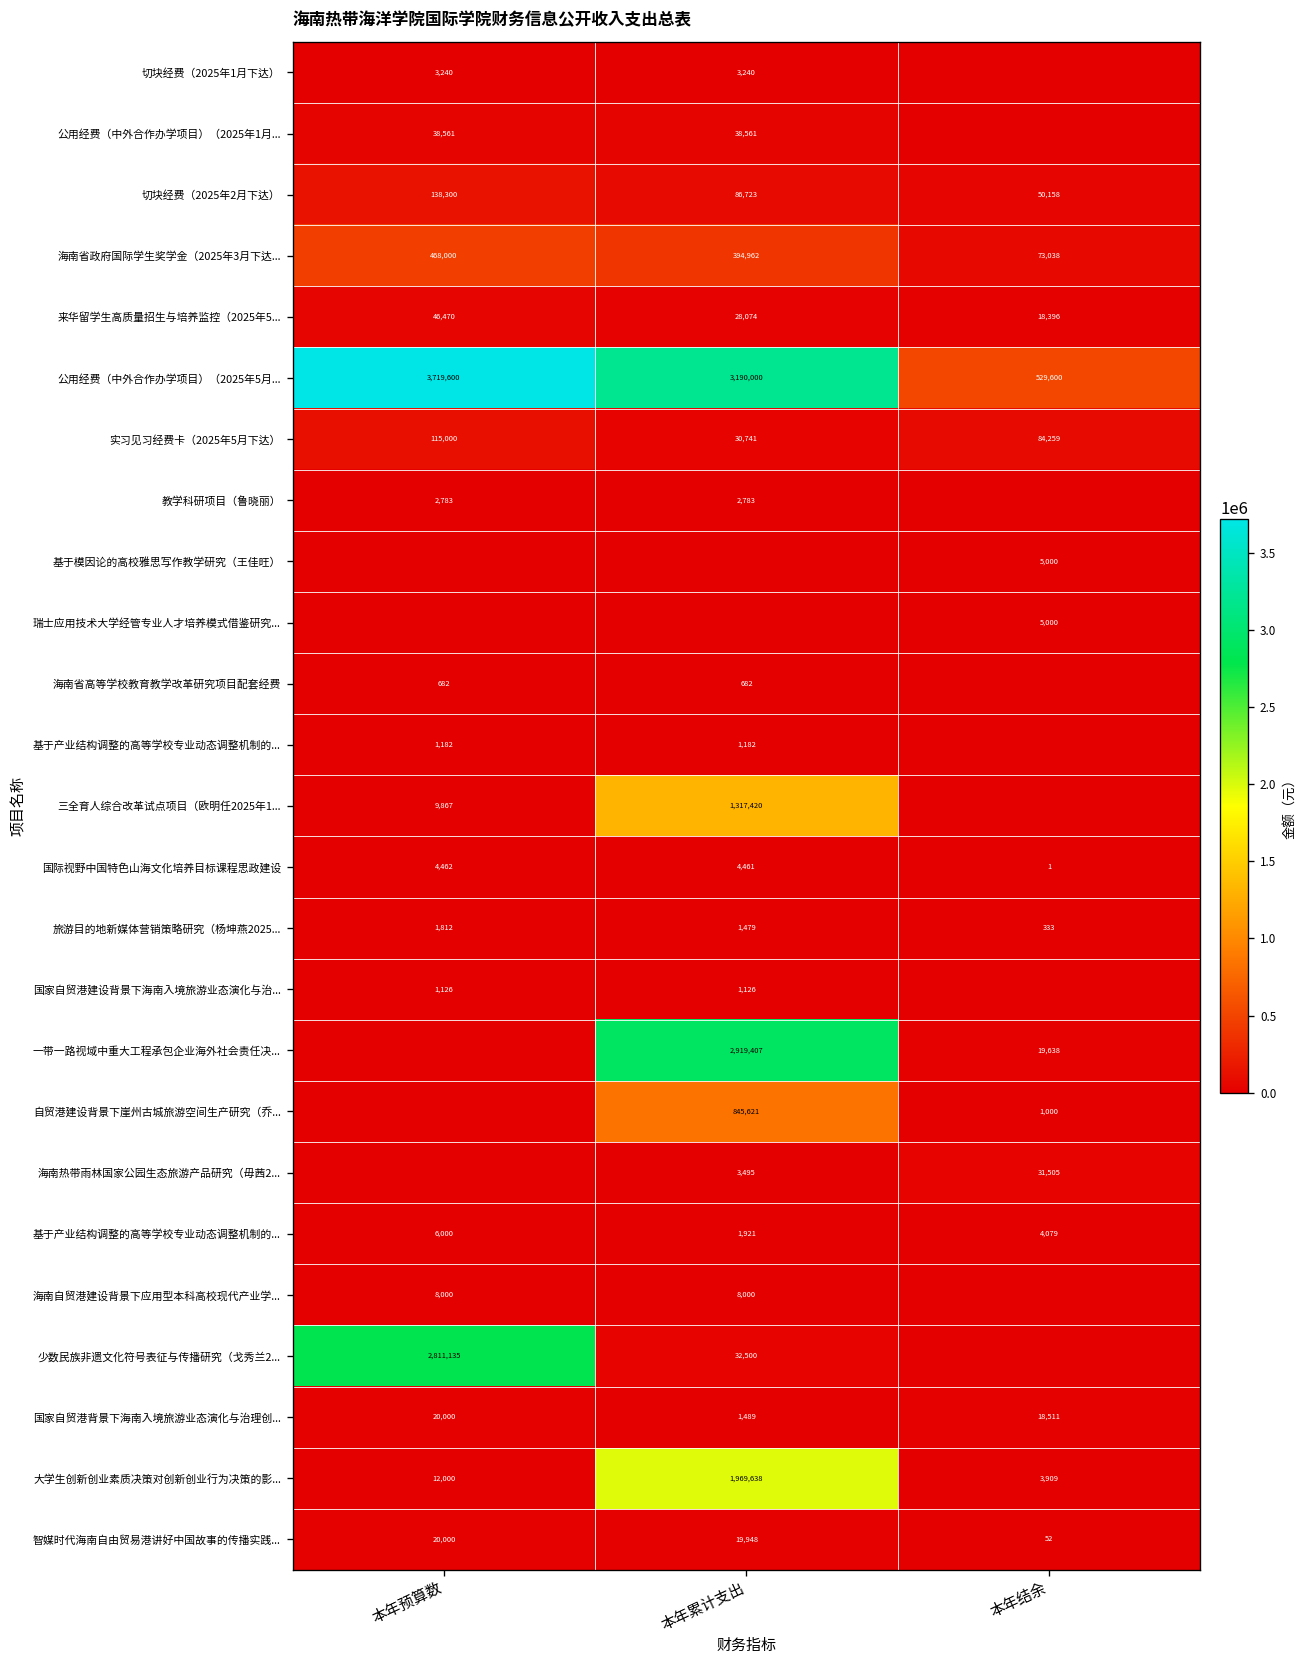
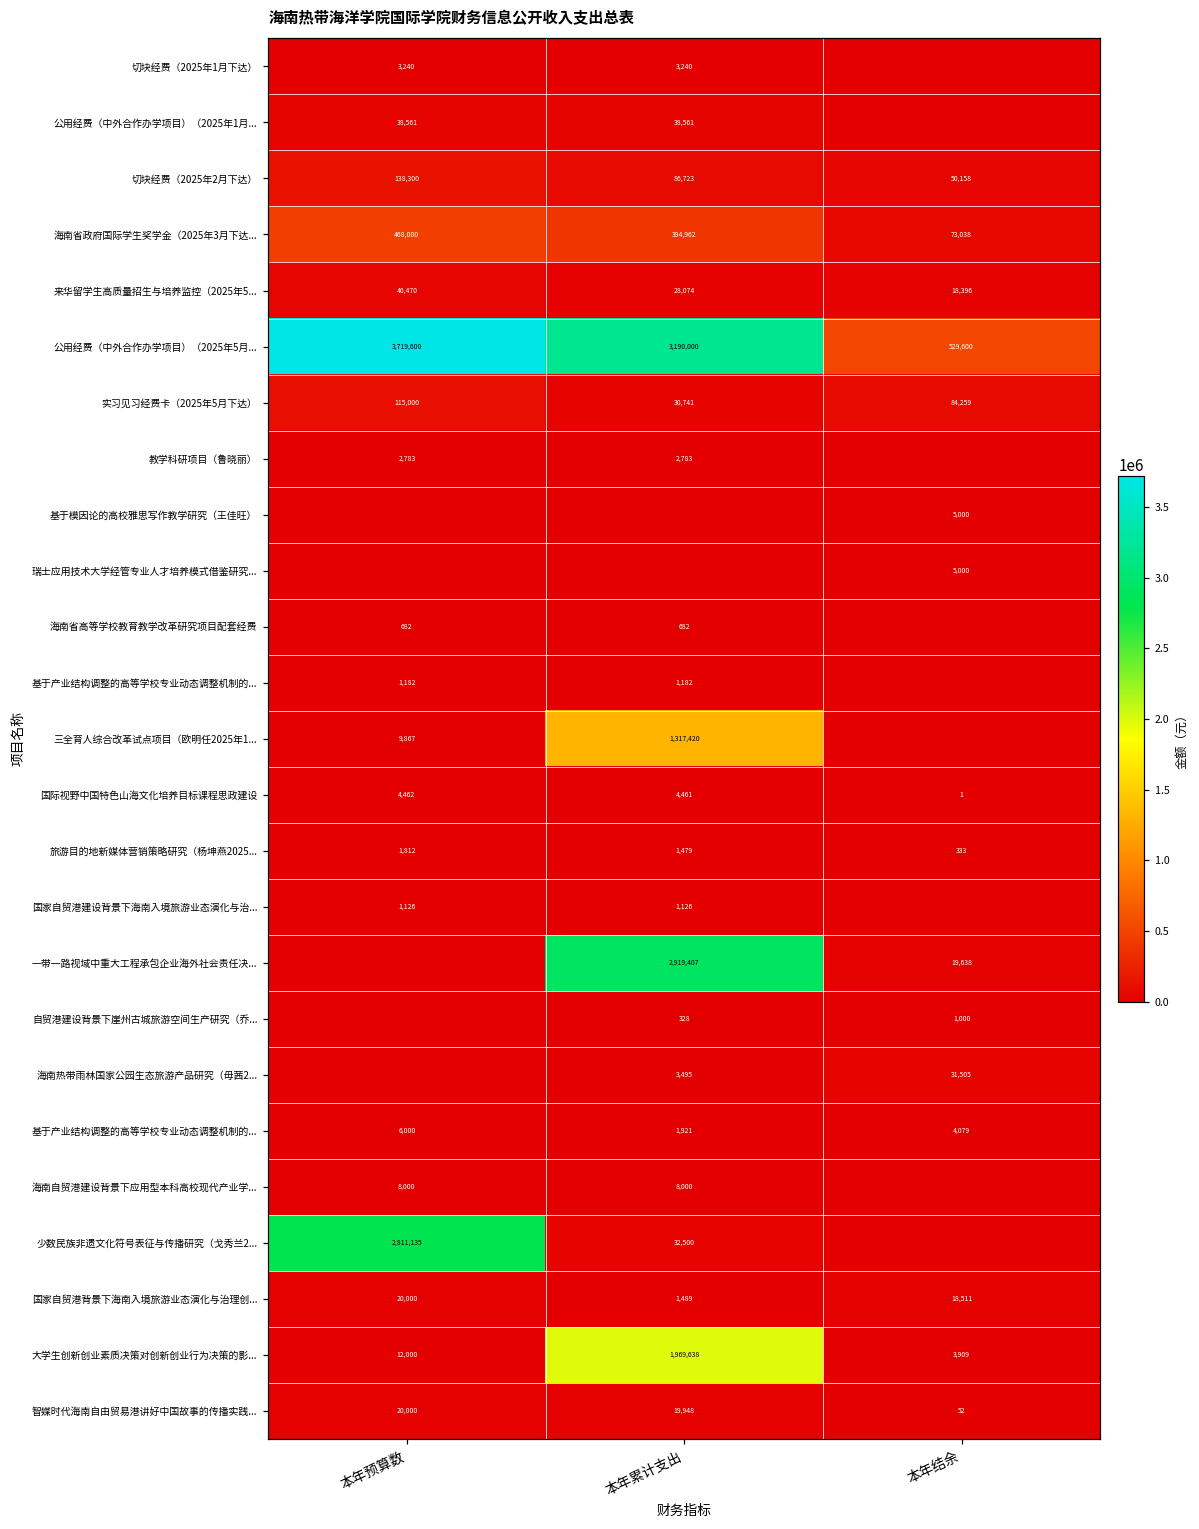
自贸港建设背景下崖州古城旅游空间生产研究（乔..., 本年累计支出: 845,621 -> 328
